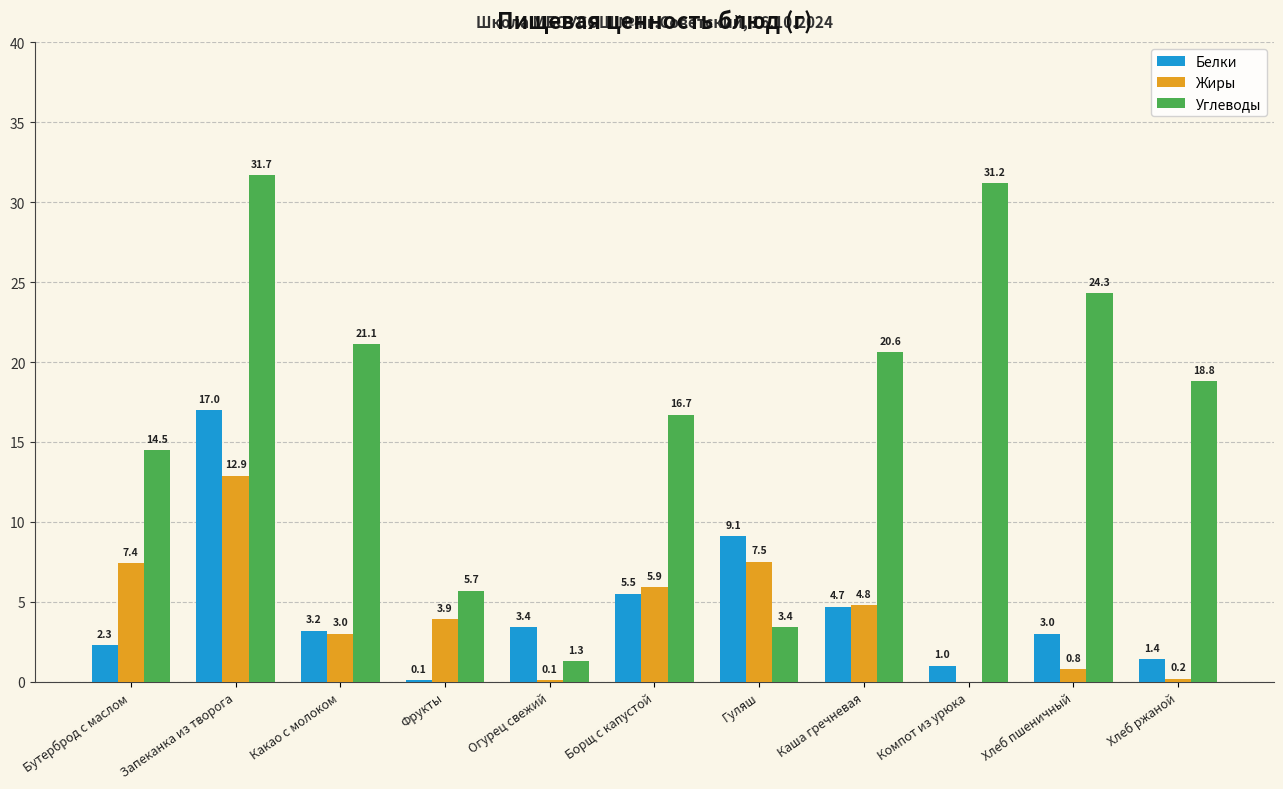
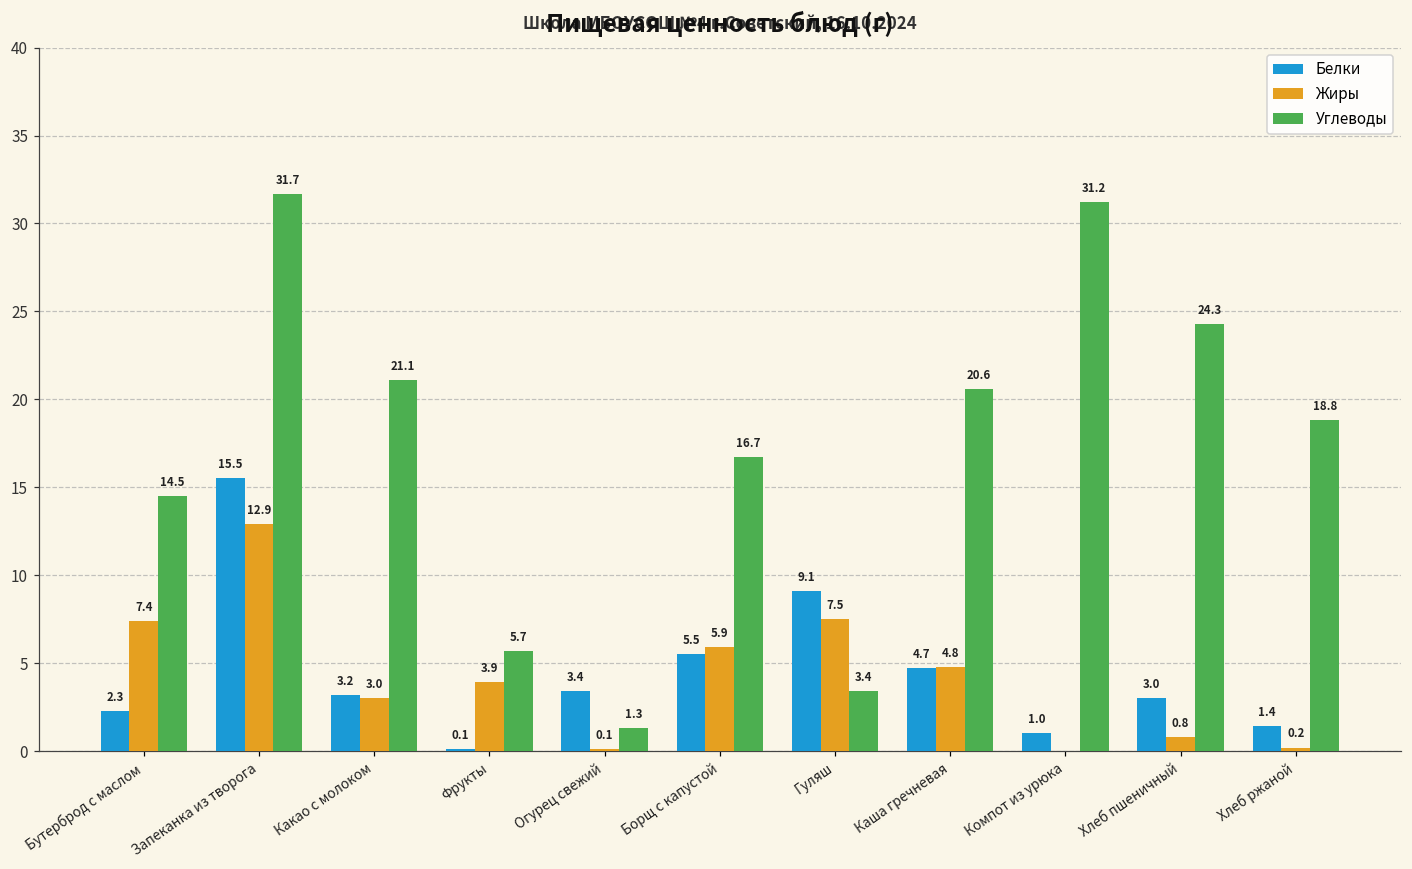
Белки, Запеканка из творога: 17.0 -> 15.5
